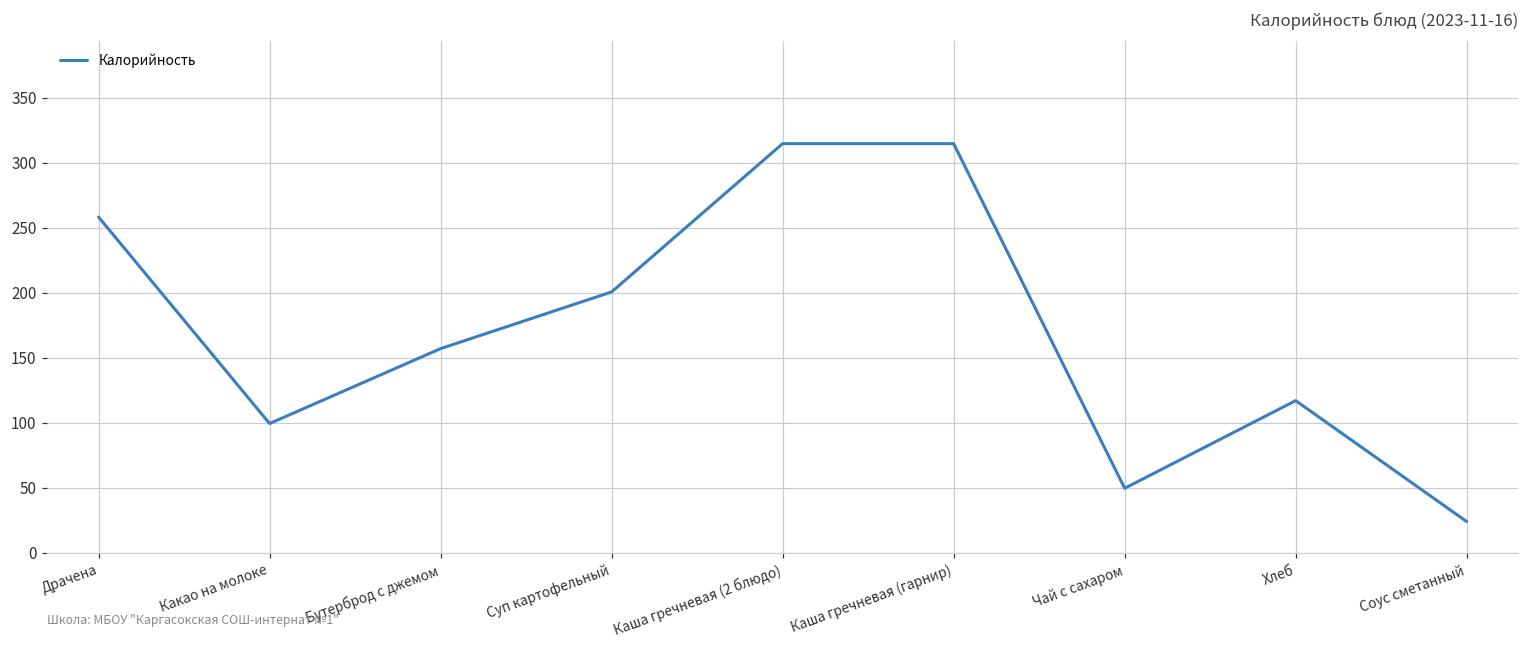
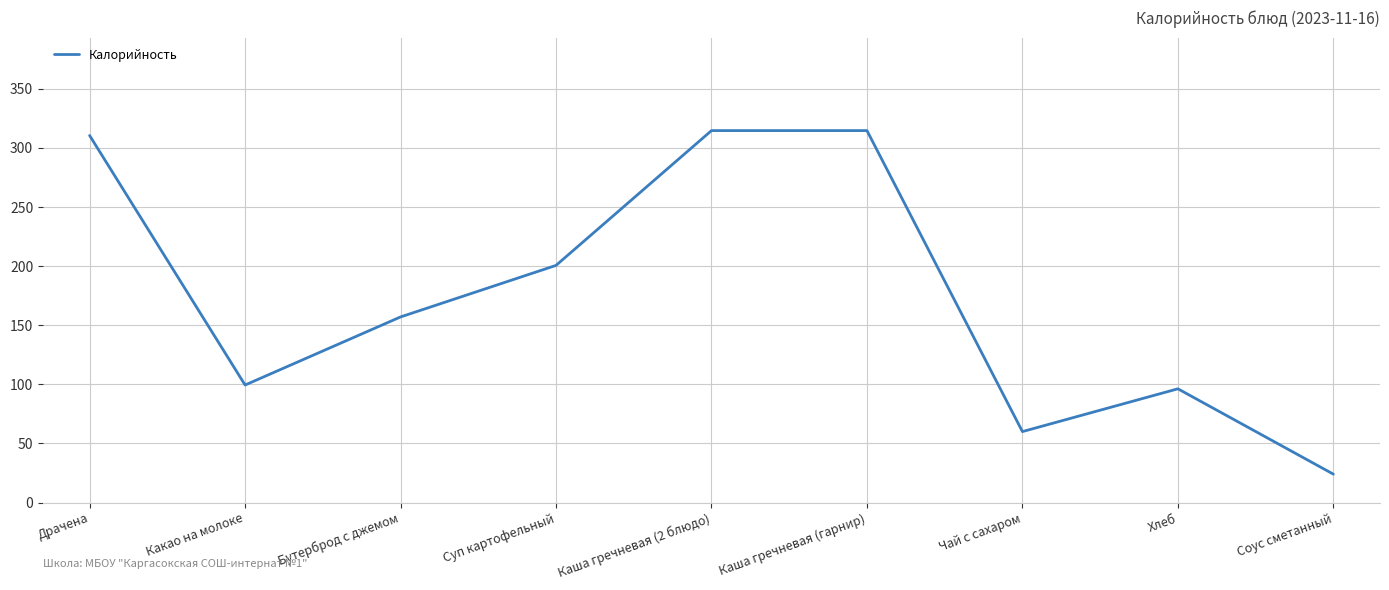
Драчена: 258 -> 311
Чай с сахаром: 50 -> 60
Хлеб: 117 -> 96
